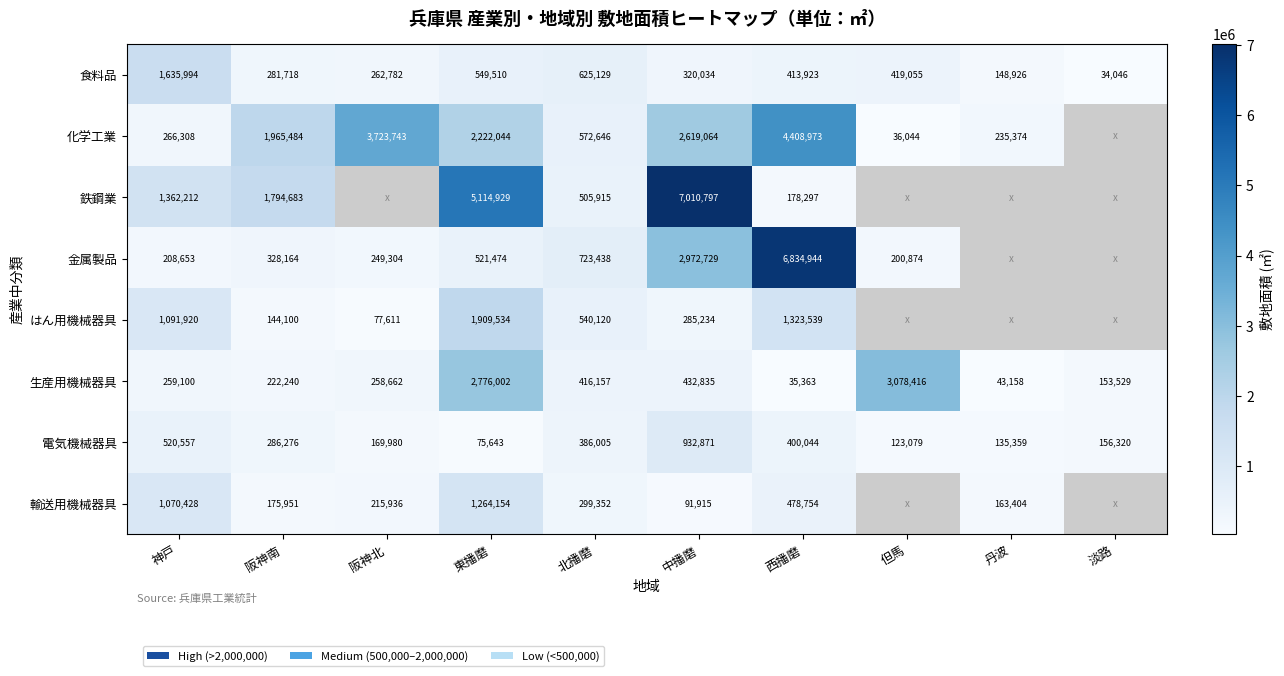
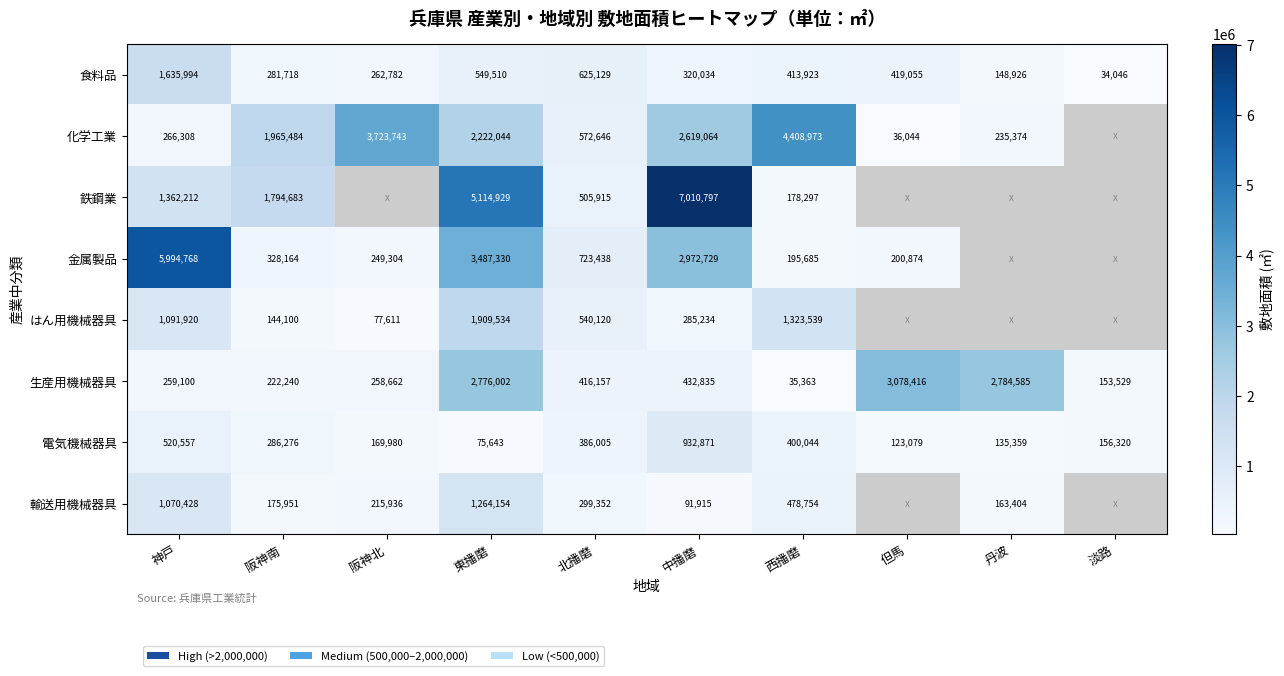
金属製品, 神戸: 208,653 -> 5,994,768
金属製品, 東播磨: 521,474 -> 3,487,330
金属製品, 西播磨: 6,834,944 -> 195,685
生産用機械器具, 丹波: 43,158 -> 2,784,585
